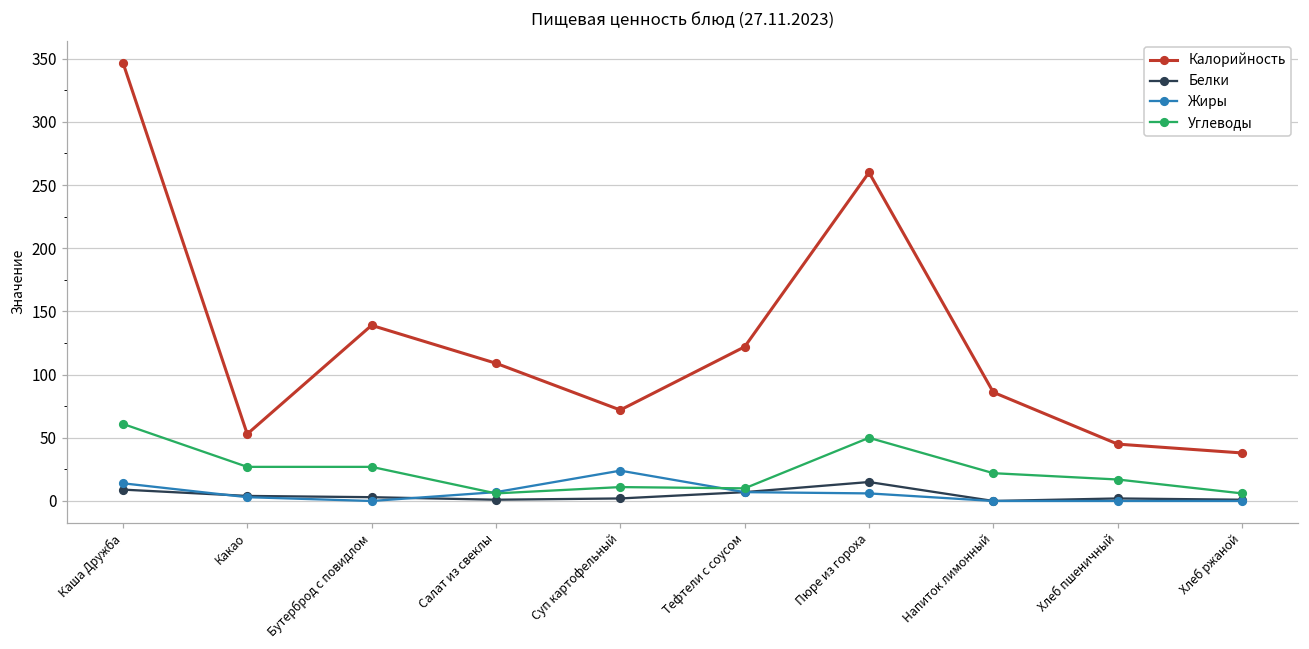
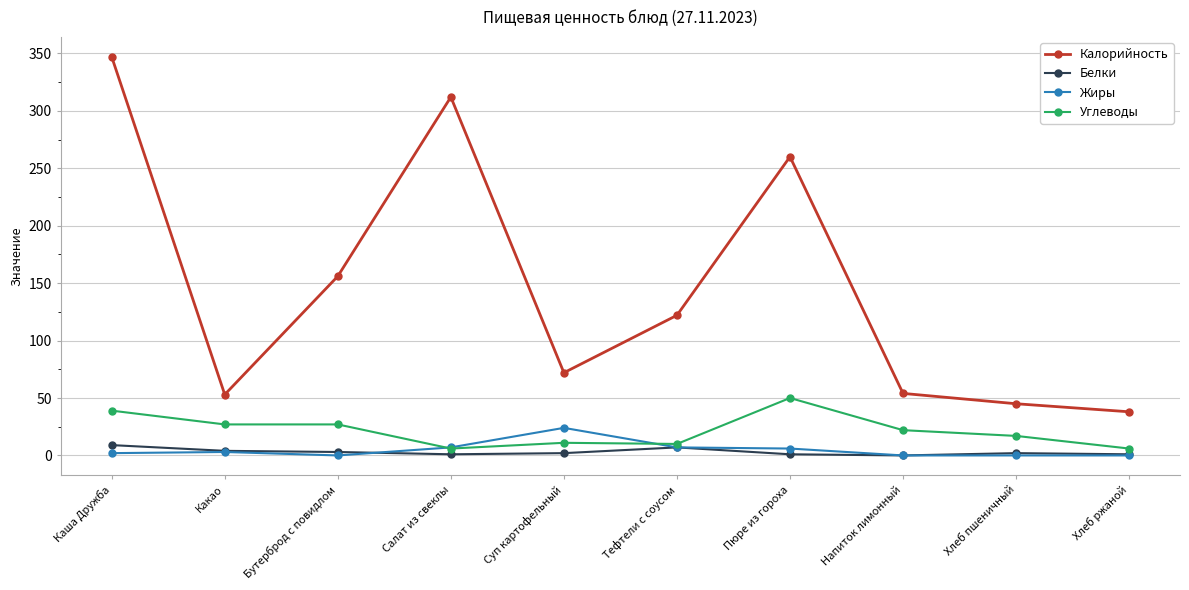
Жиры, Каша Дружба: 14 -> 2
Углеводы, Каша Дружба: 61 -> 39
Калорийность, Бутерброд с повидлом: 139 -> 156
Калорийность, Салат из свеклы: 109 -> 312
Белки, Пюре из гороха: 15 -> 1
Калорийность, Напиток лимонный: 86 -> 54
